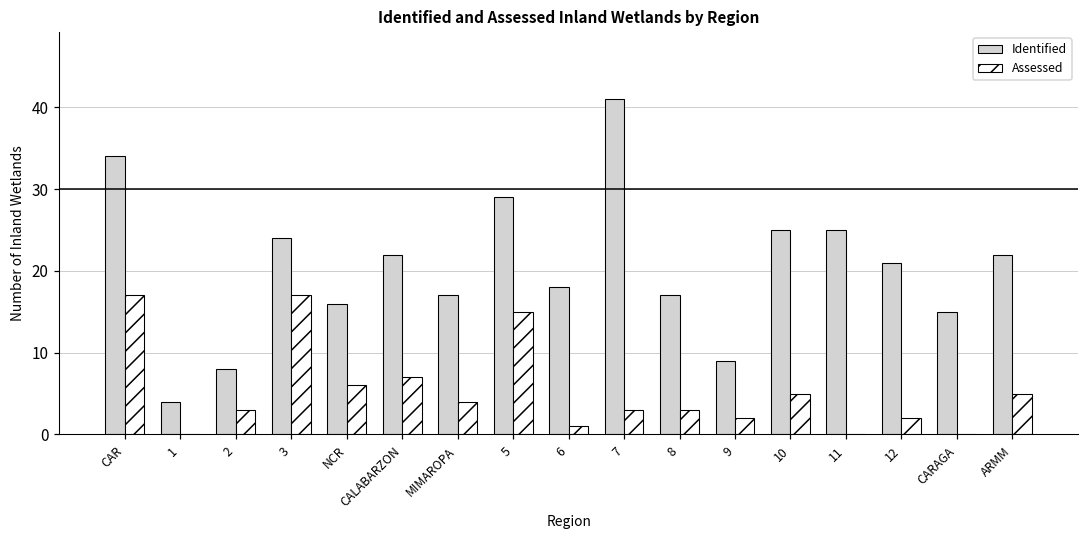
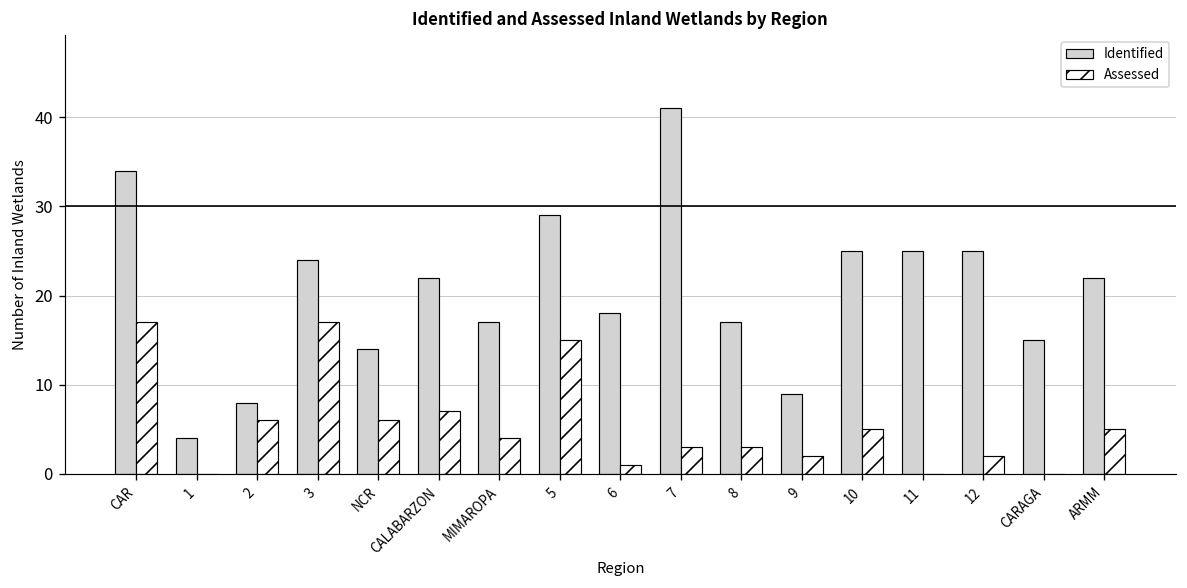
Assessed, 2: 3 -> 6
Identified, NCR: 16 -> 14
Identified, 12: 21 -> 25
